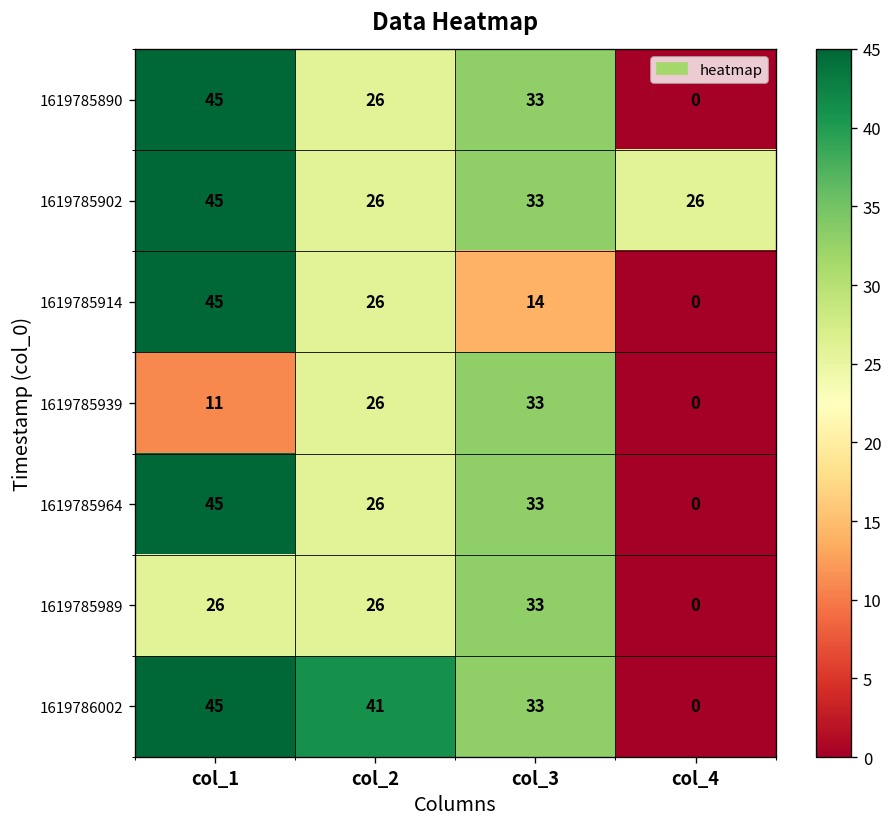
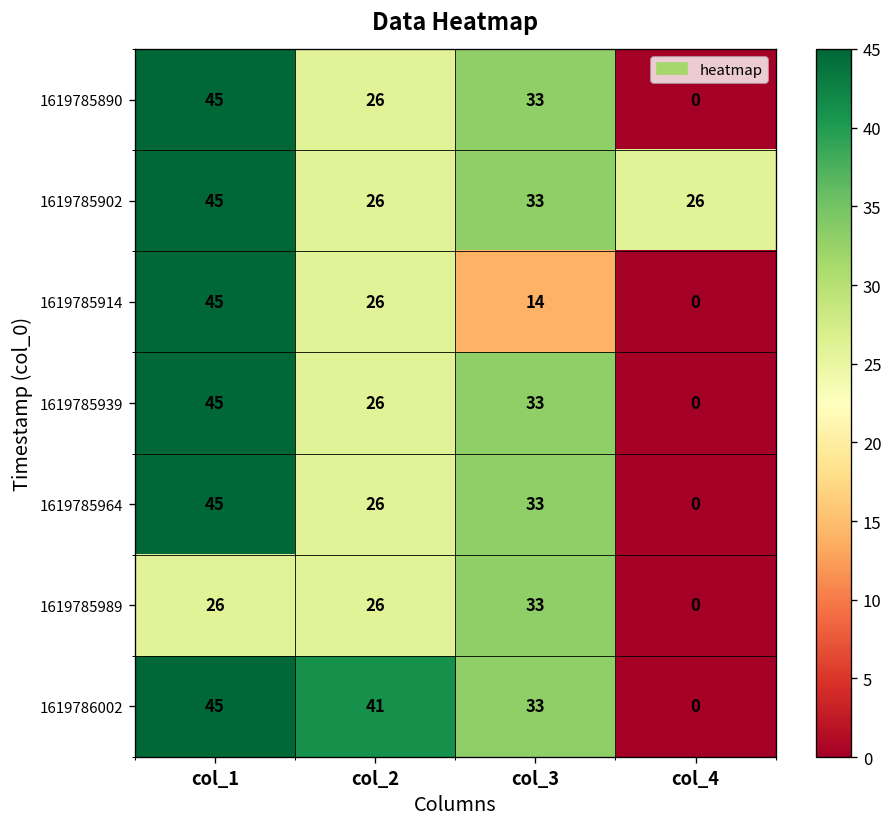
1619785939, col_1: 11 -> 45
